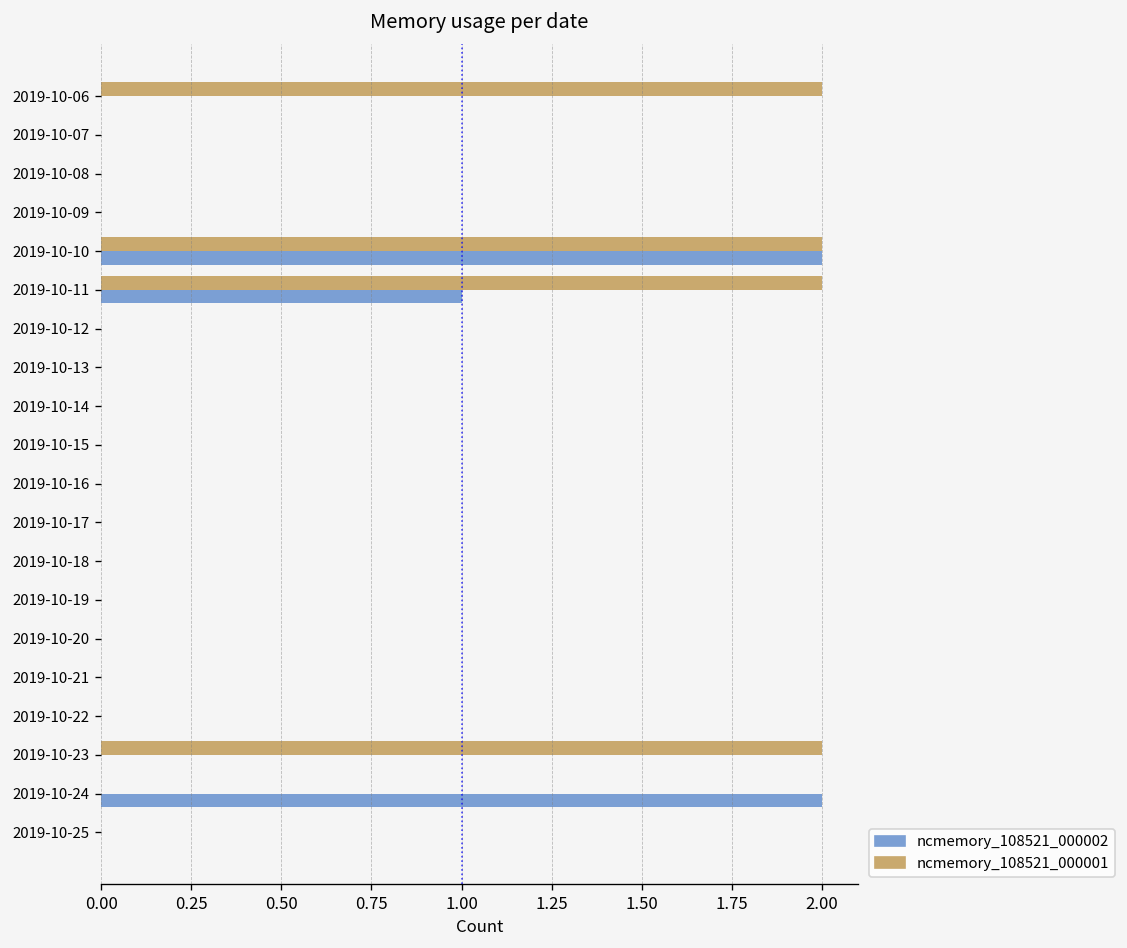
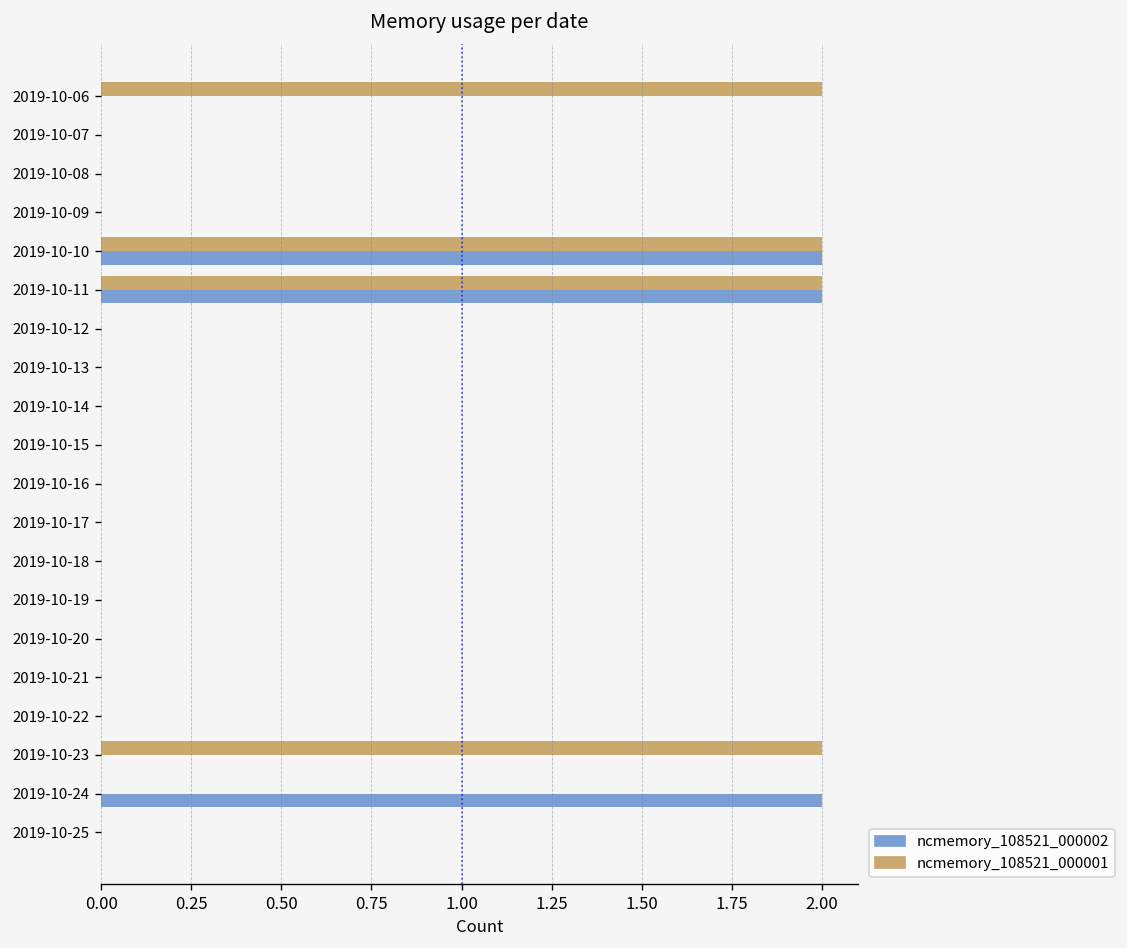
ncmemory_108521_000002, 2019-10-11: 1 -> 2
